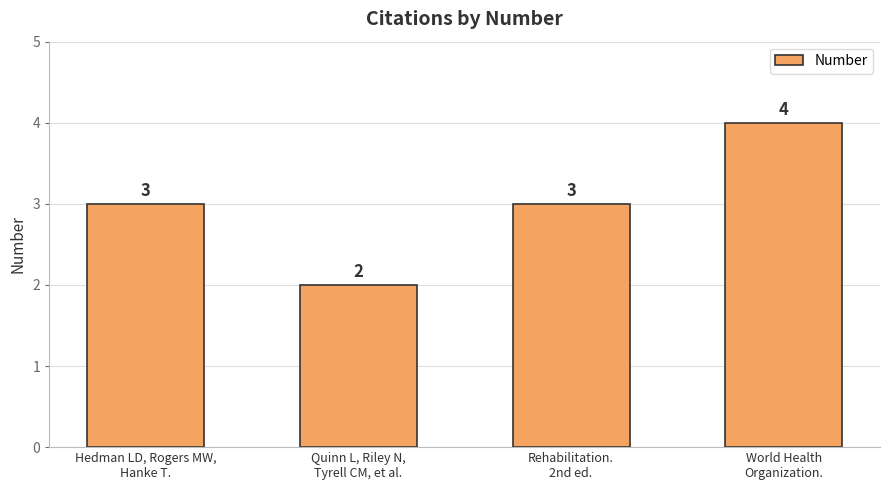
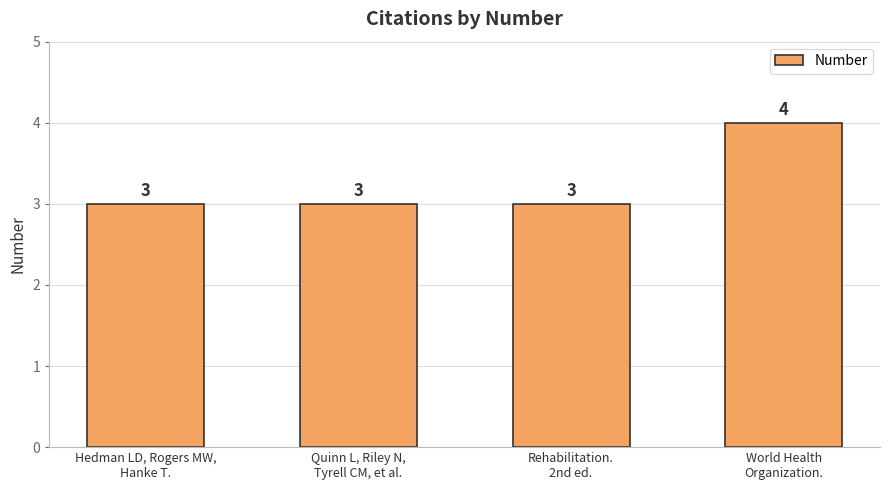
Quinn L, Riley N, Tyrell CM, et al.: 2 -> 3
